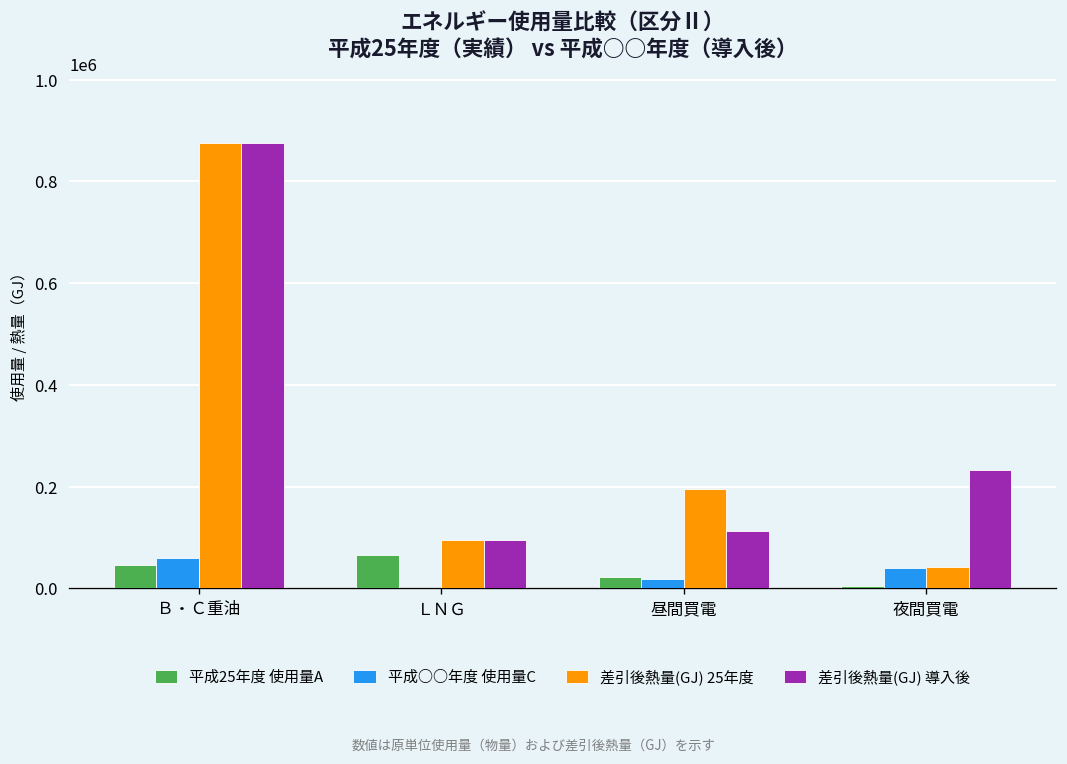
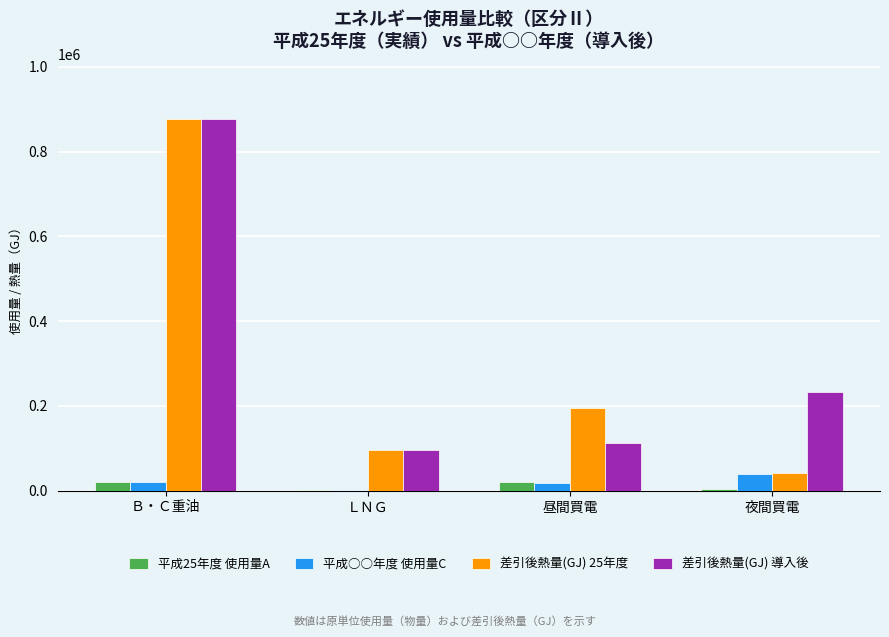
平成25年度 使用量A, Ｂ・Ｃ重油: 50000 -> 20000
平成○○年度 使用量C, Ｂ・Ｃ重油: 60000 -> 20000
平成25年度 使用量A, ＬＮＧ: 70000 -> 0
